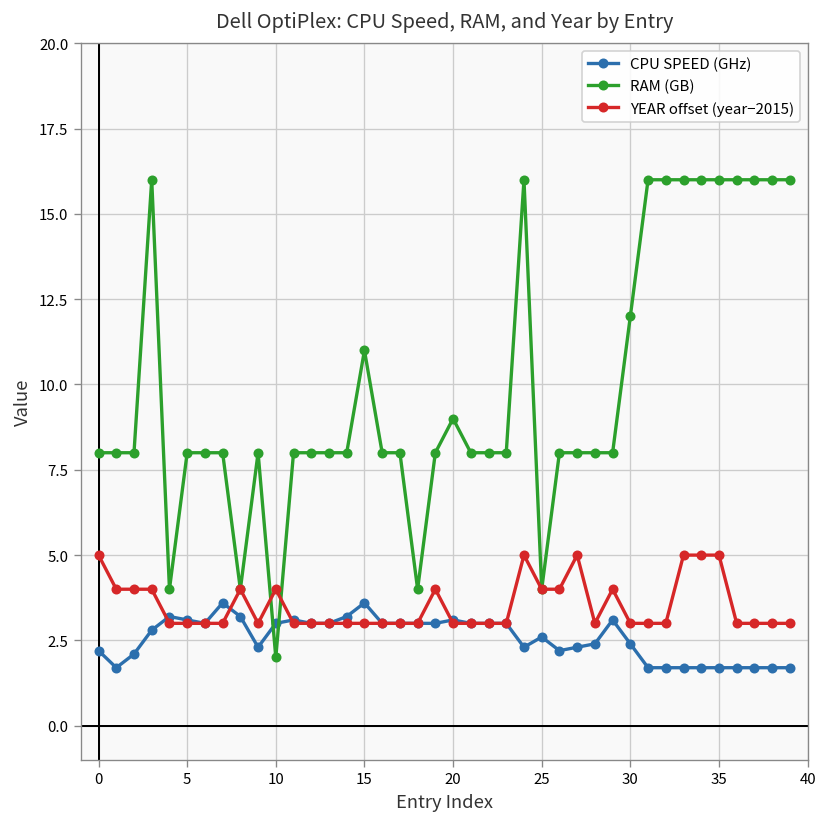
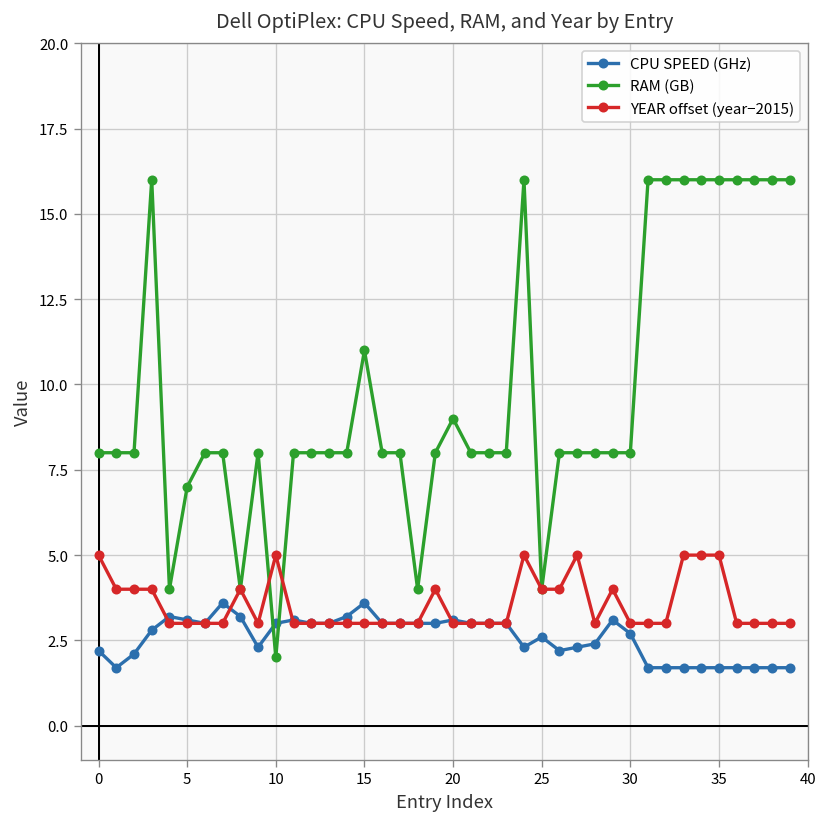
RAM (GB), 5: 8 -> 7
YEAR offset (year−2015), 10: 4.0 -> 5.0
CPU SPEED (GHz), 30: 2.4 -> 2.7
RAM (GB), 30: 12 -> 8
